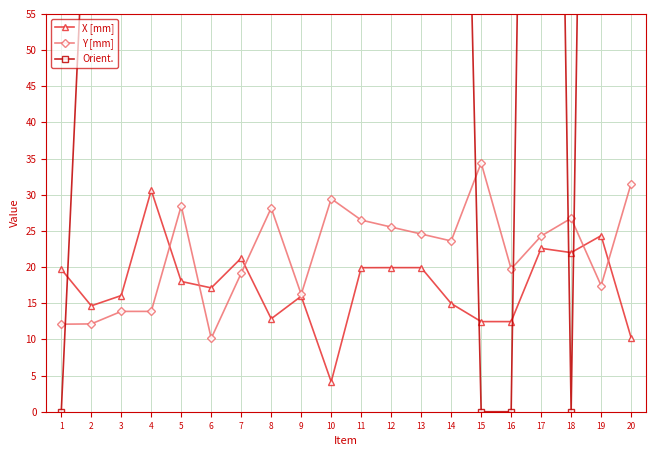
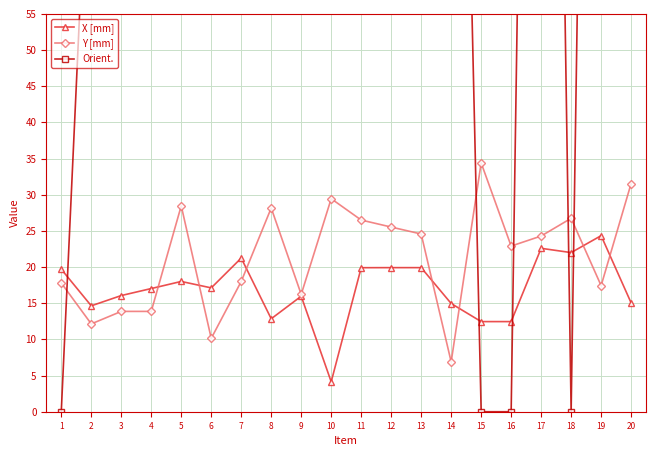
Y [mm], 1: 12 -> 18
X [mm], 4: 31 -> 17
Y [mm], 7: 19 -> 18
Y [mm], 14: 24 -> 7
Y [mm], 16: 20 -> 23
X [mm], 20: 10 -> 15
